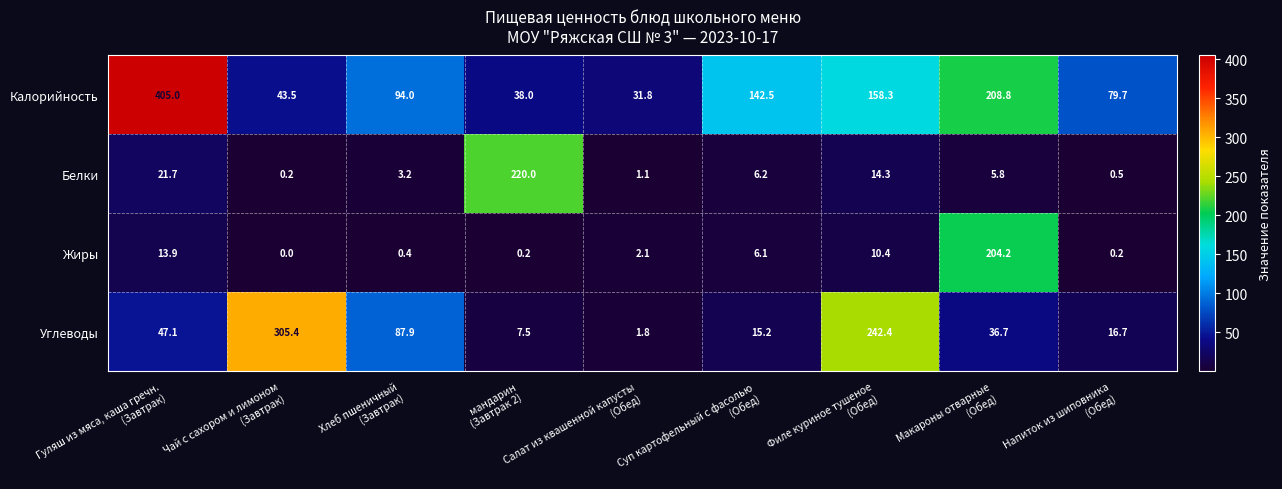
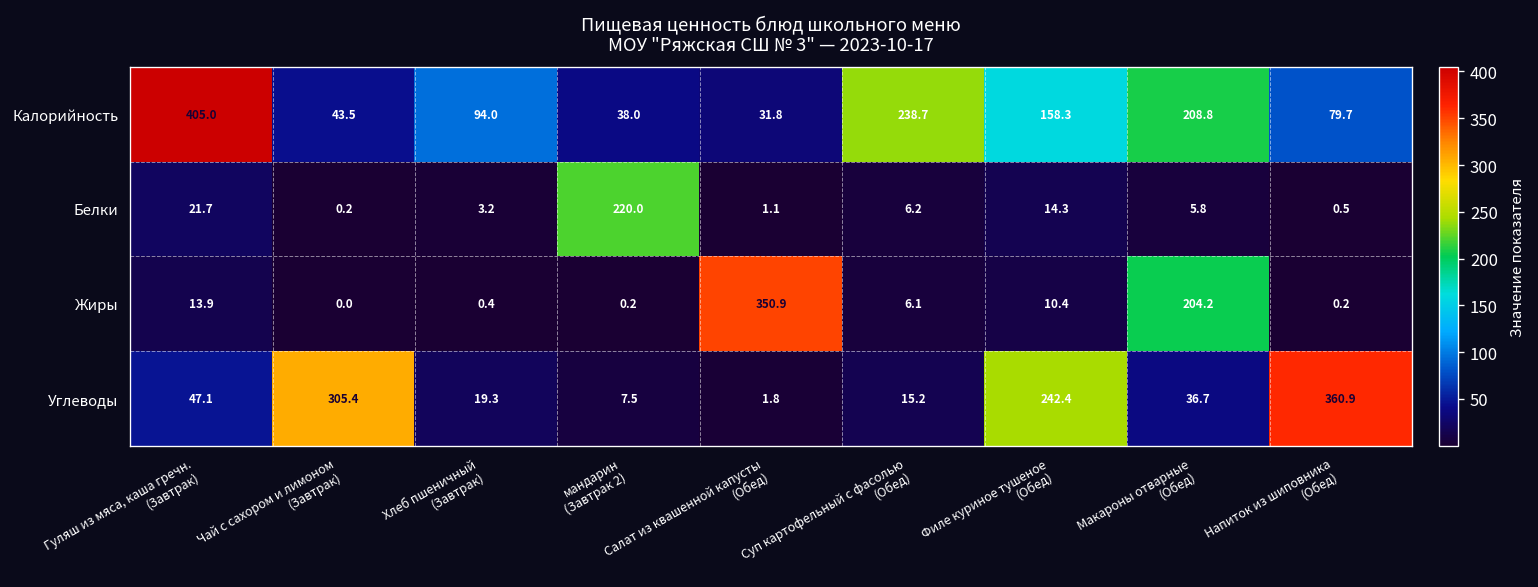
Калорийность, Суп картофельный с фасолью (Обед): 142.5 -> 238.7
Жиры, Салат из квашенной капусты (Обед): 2.1 -> 350.9
Углеводы, Хлеб пшеничный (Завтрак): 87.9 -> 19.3
Углеводы, Напиток из шиповника (Обед): 16.7 -> 360.9
